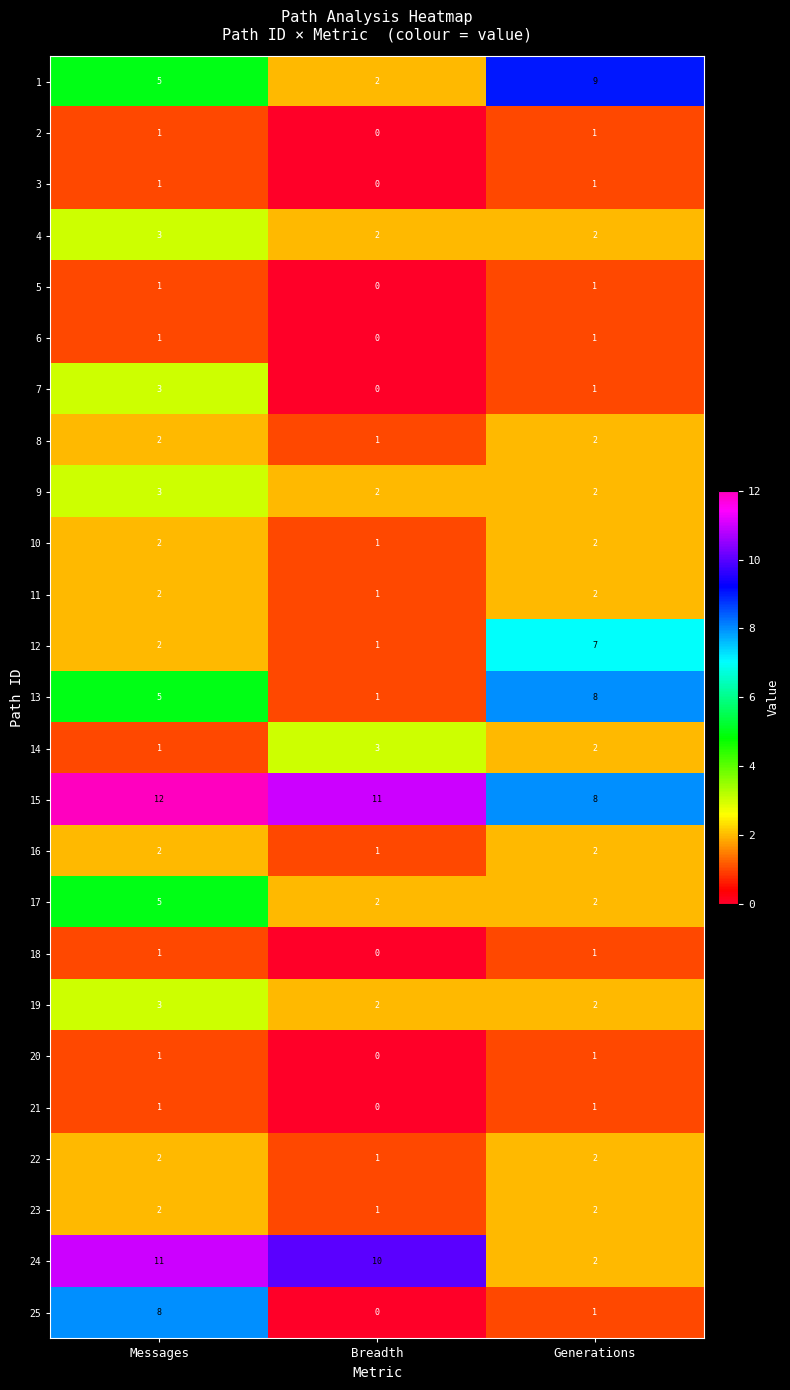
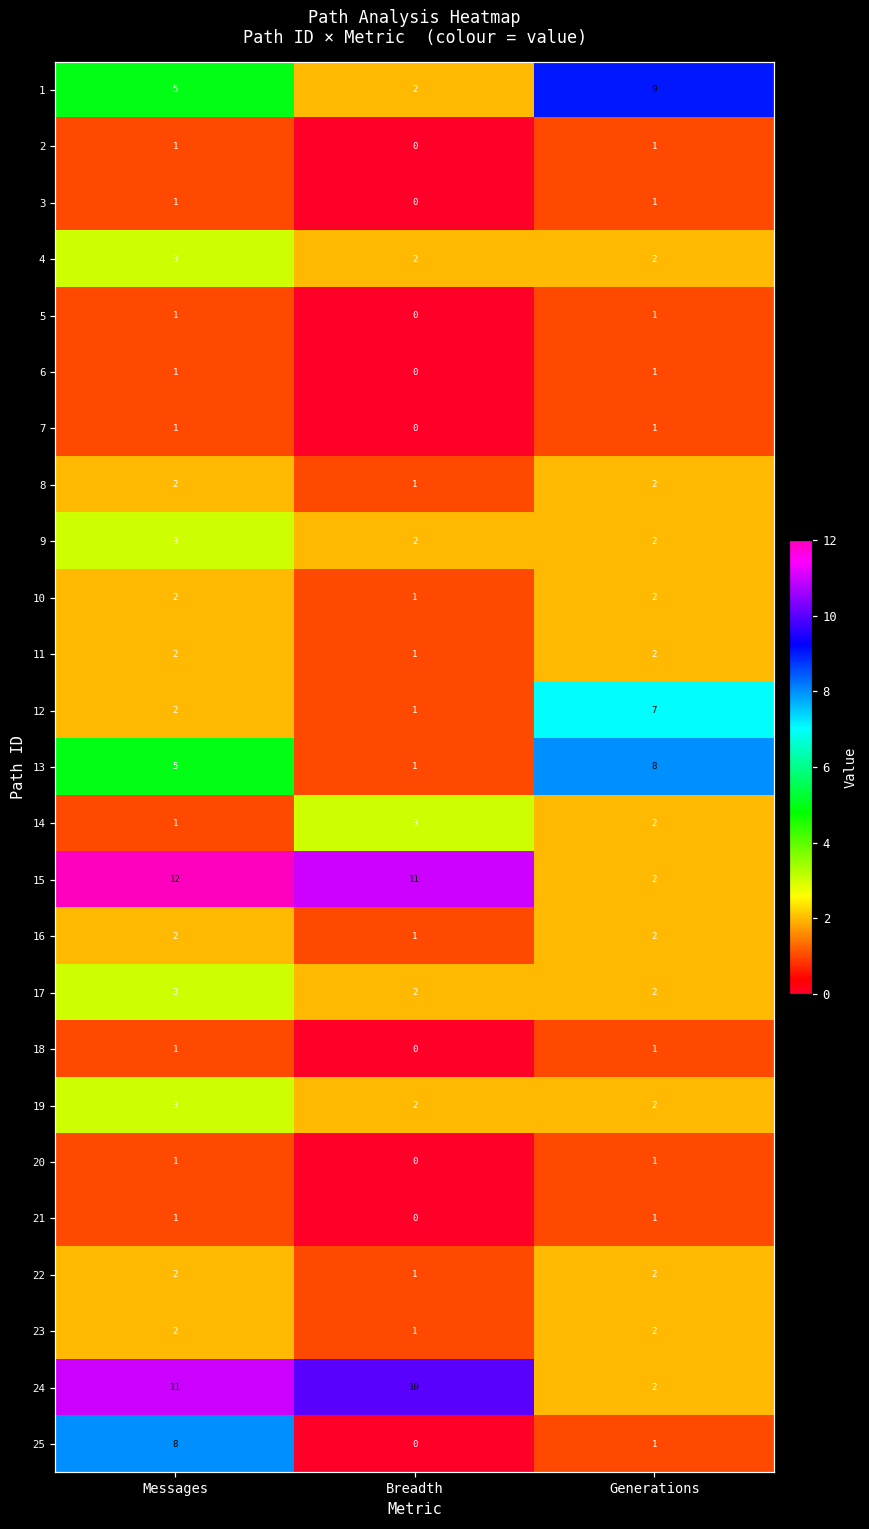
7, Messages: 3 -> 1
15, Generations: 8 -> 2
17, Messages: 5 -> 3
